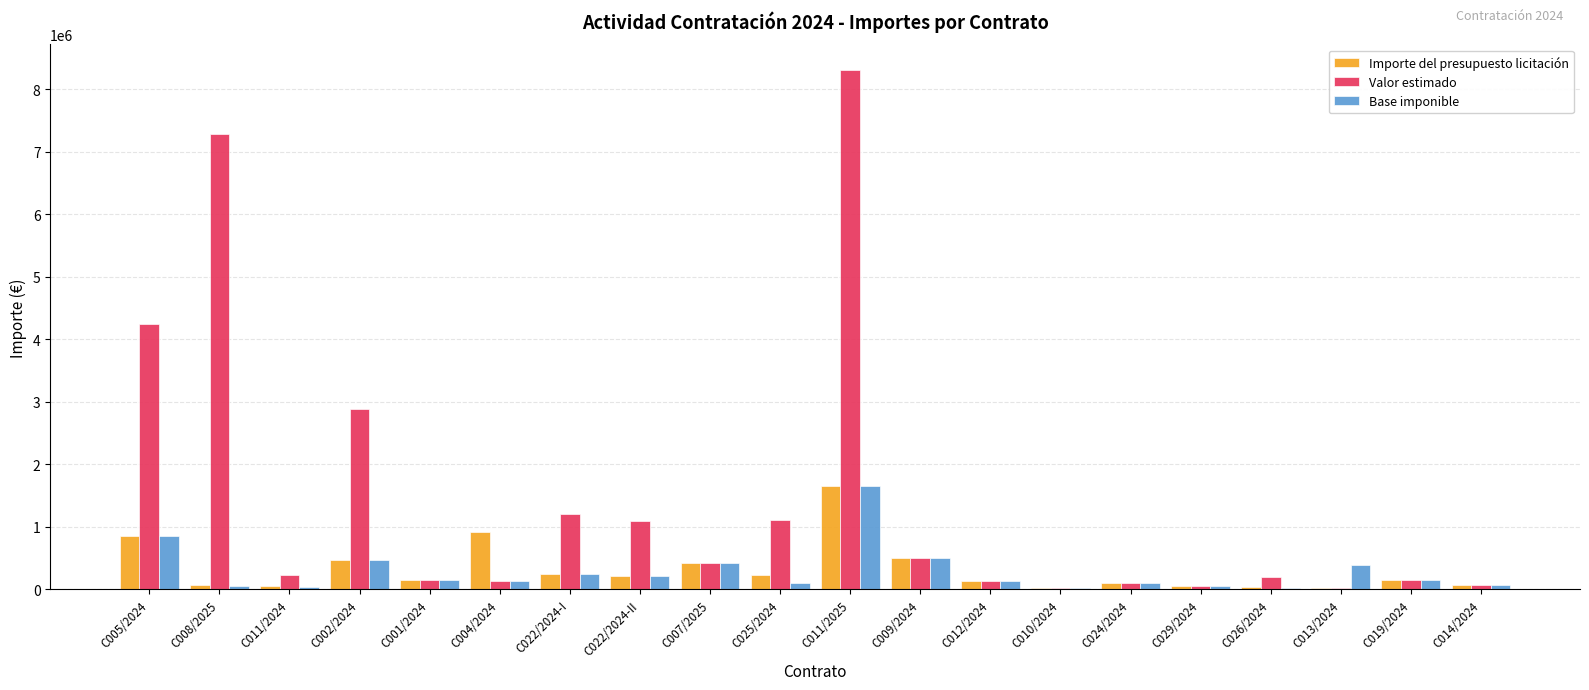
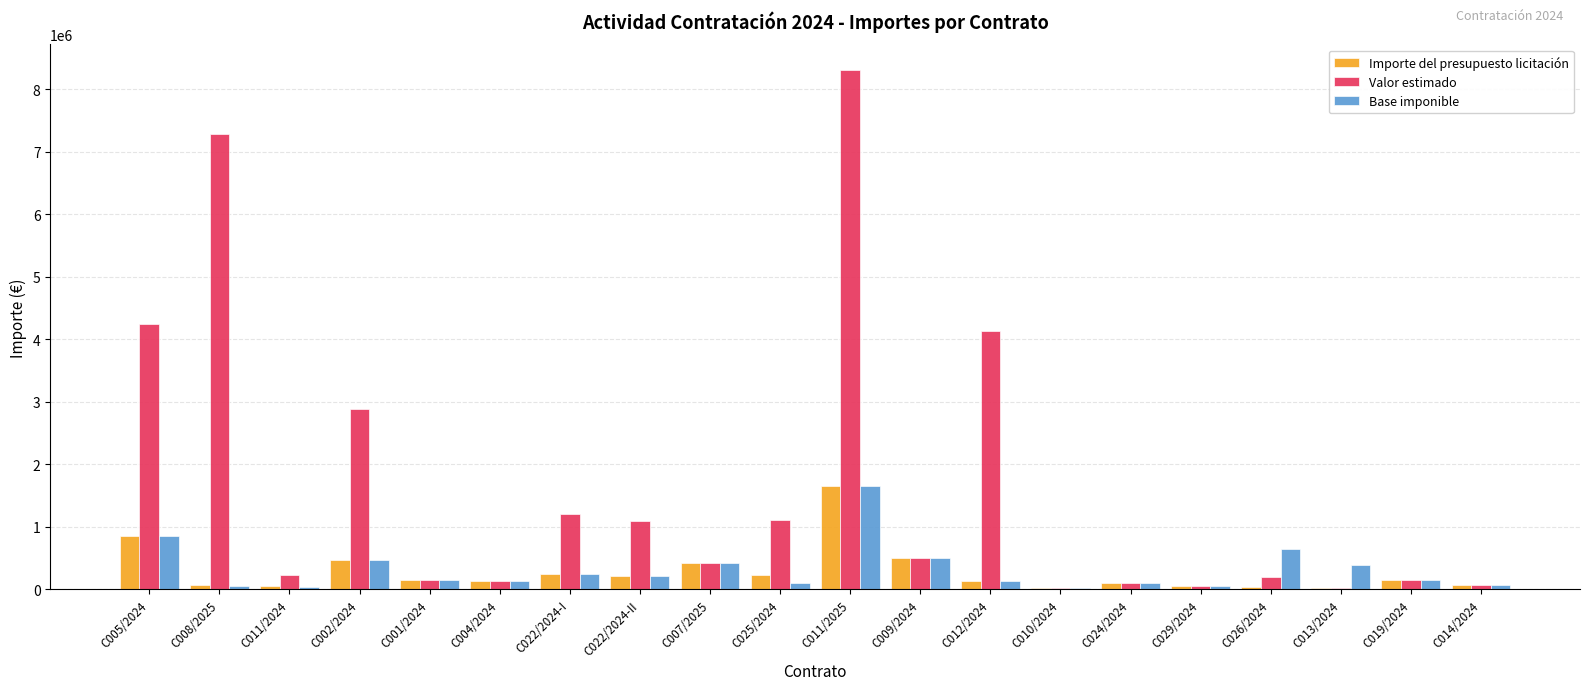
Importe del presupuesto licitación, C004/2024: 900000 -> 100000
Valor estimado, C012/2024: 100000 -> 4100000
Base imponible, C026/2024: 0 -> 600000
